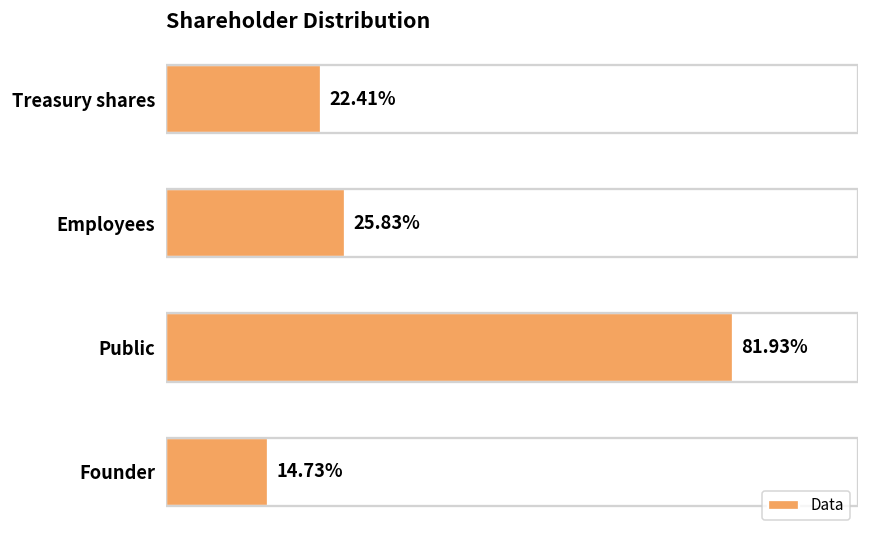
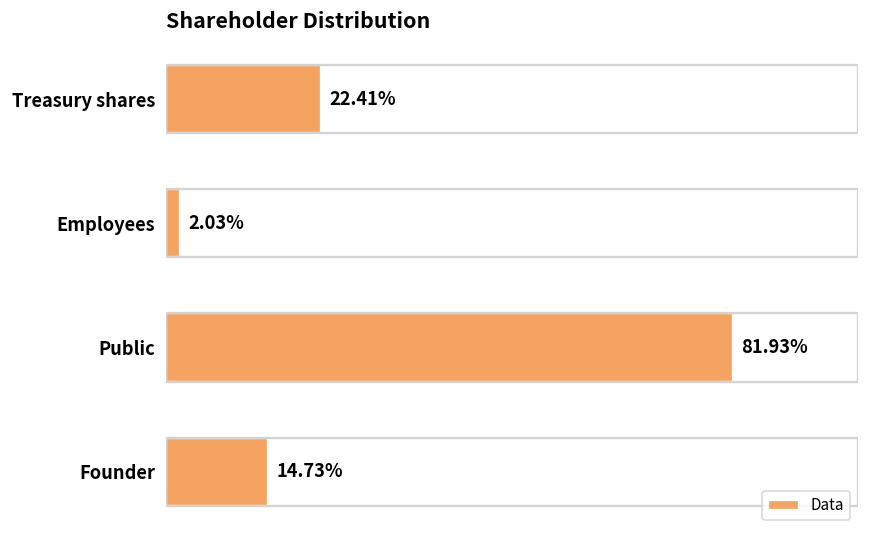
Employees: 25.83% -> 2.03%
